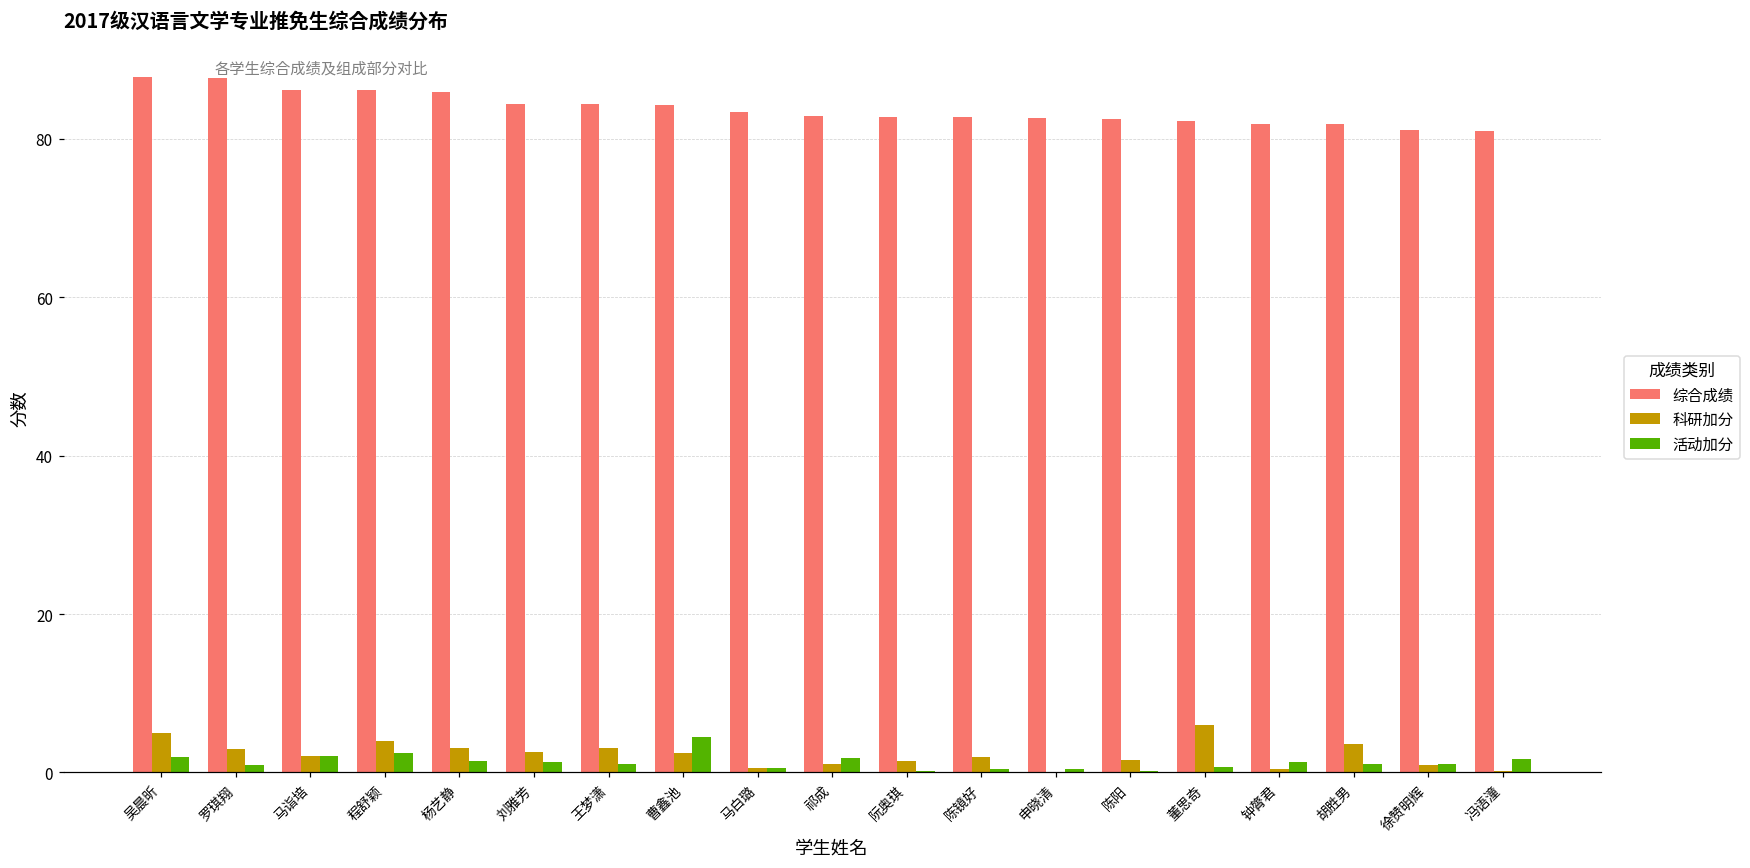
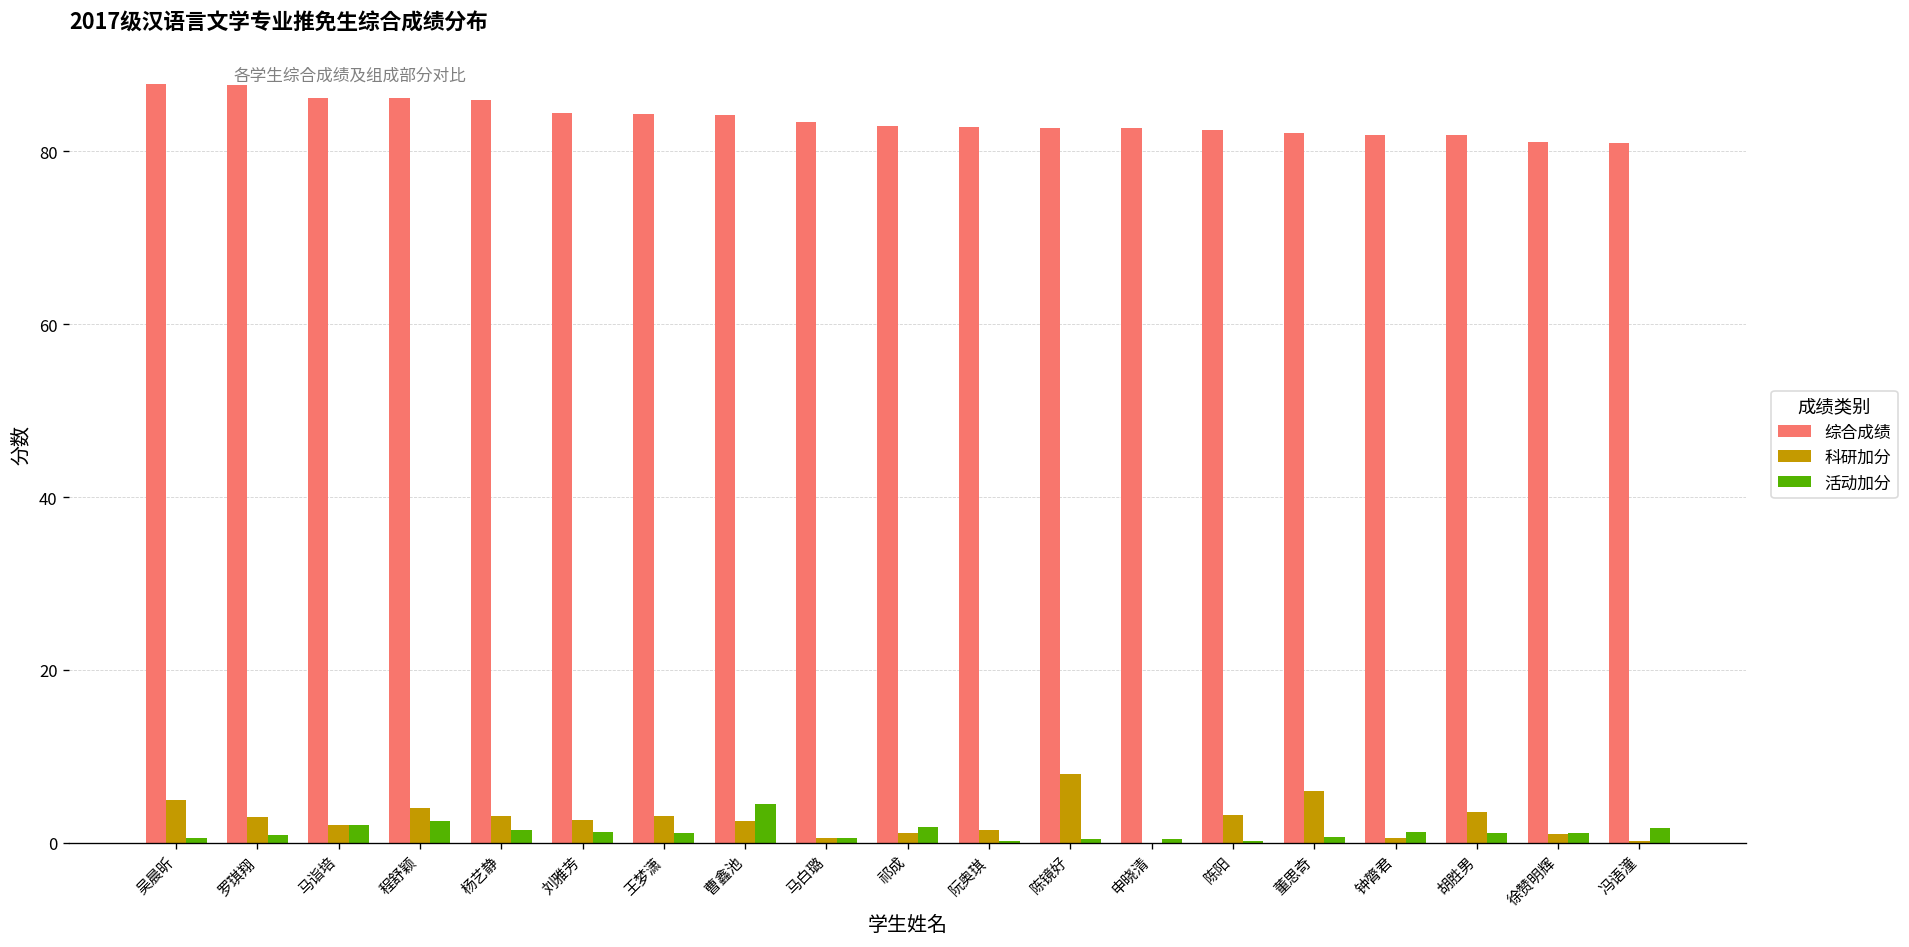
活动加分, 吴晨昕: 2 -> 1
科研加分, 陈镜好: 2 -> 8
科研加分, 陈阳: 2 -> 3
